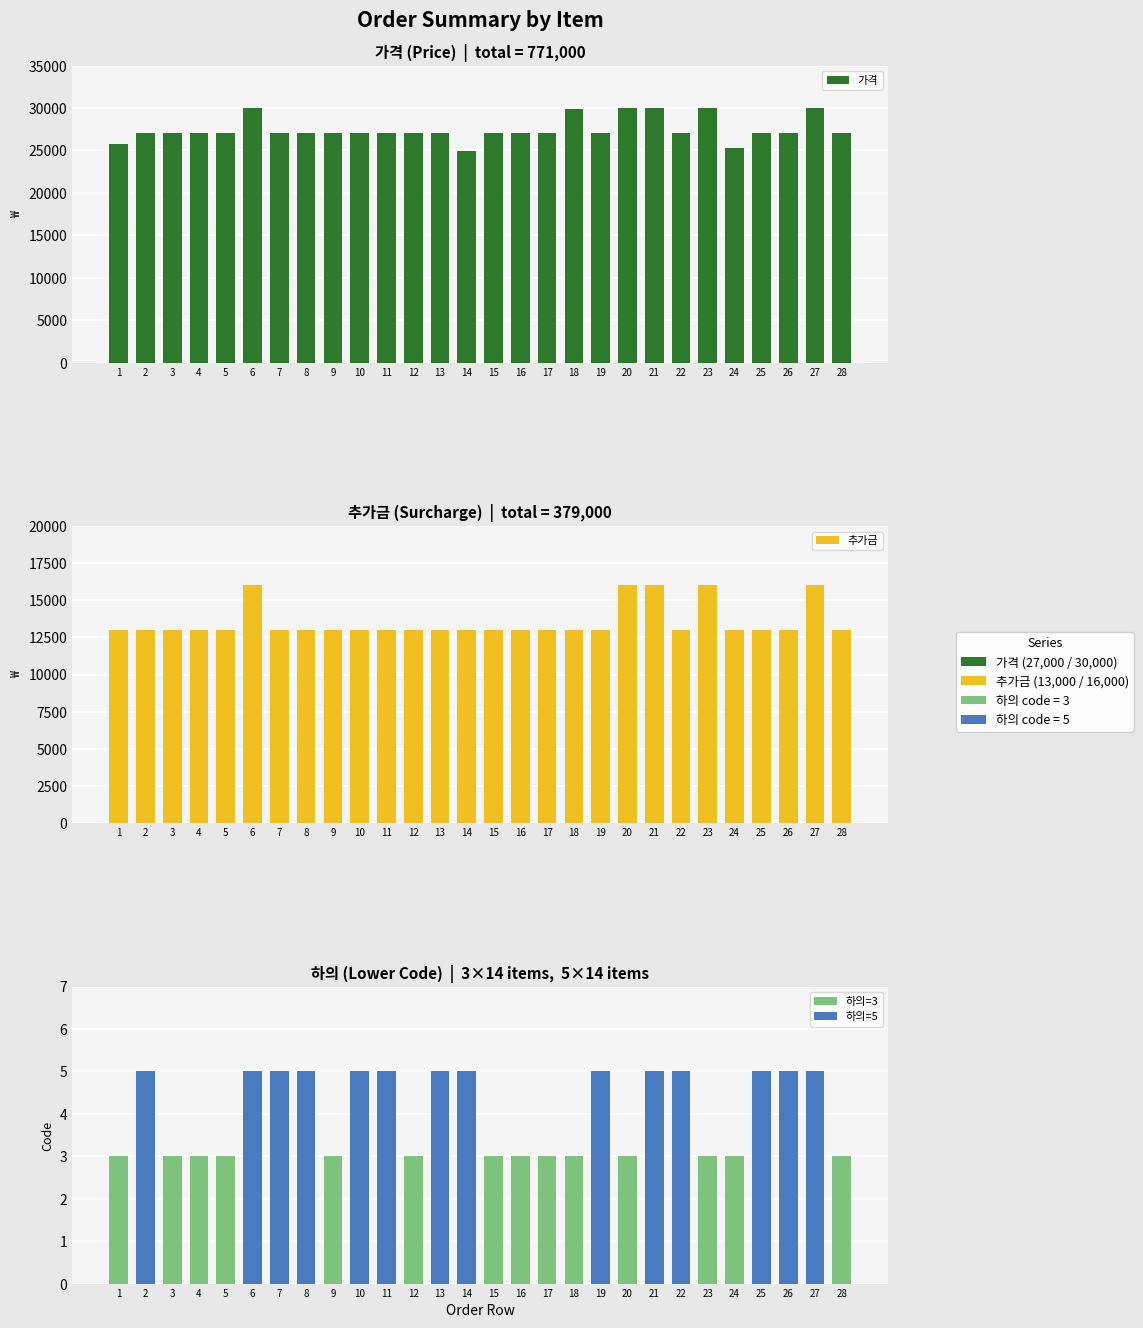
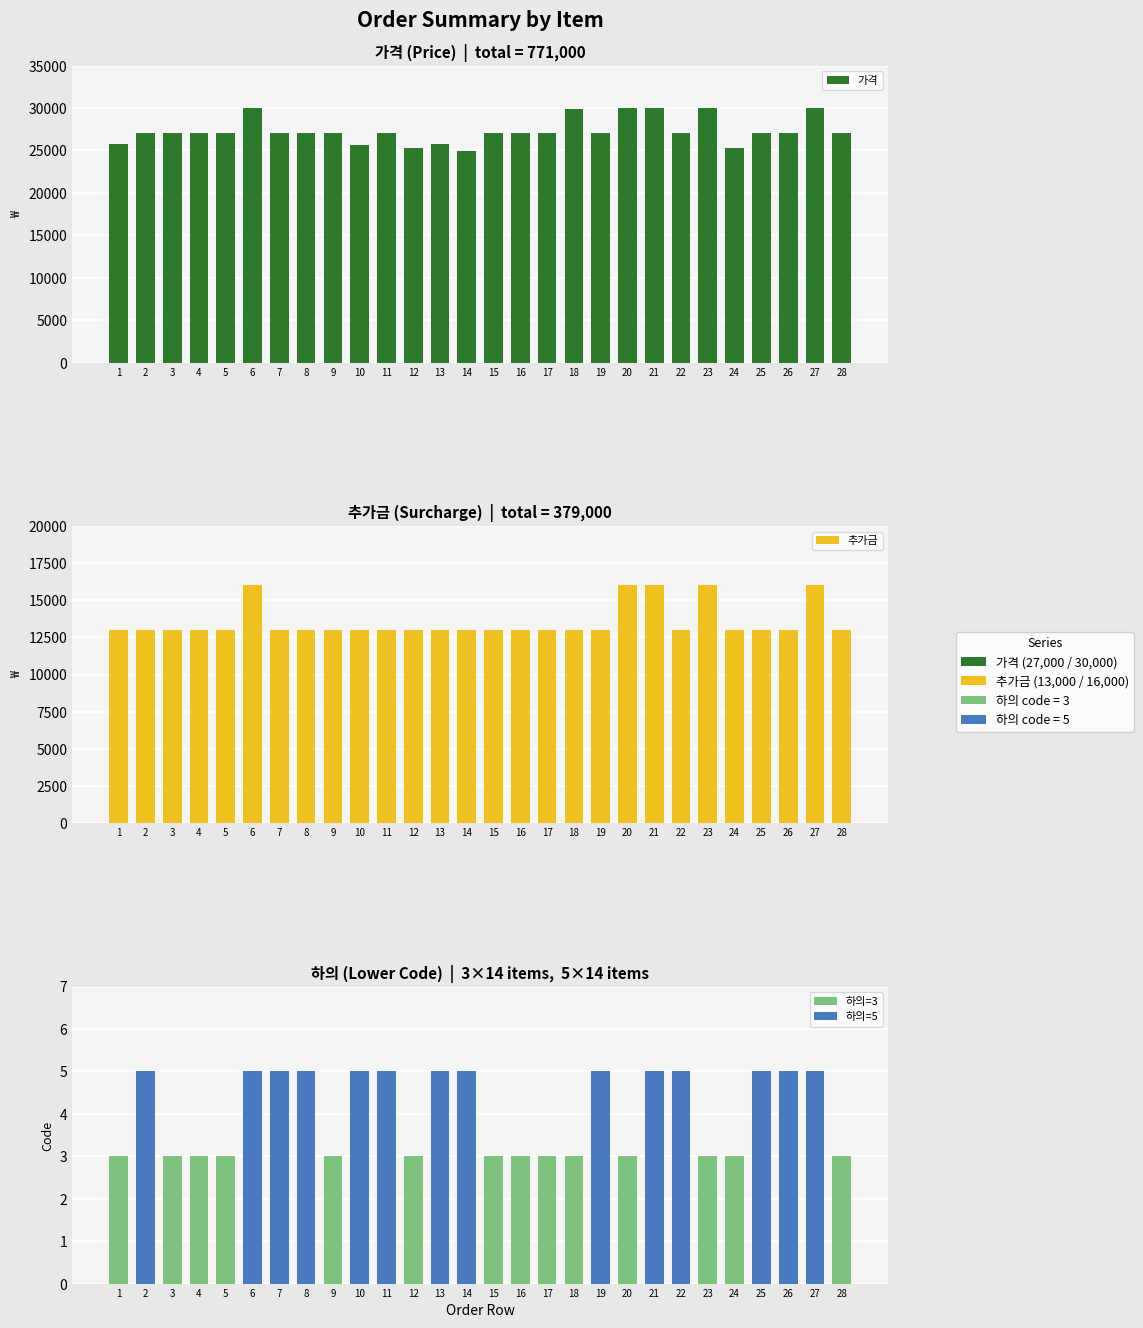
가격 (Price) | total = 771,000, 10: 27000 -> 26000
가격 (Price) | total = 771,000, 12: 27000 -> 25000
가격 (Price) | total = 771,000, 13: 27000 -> 26000
